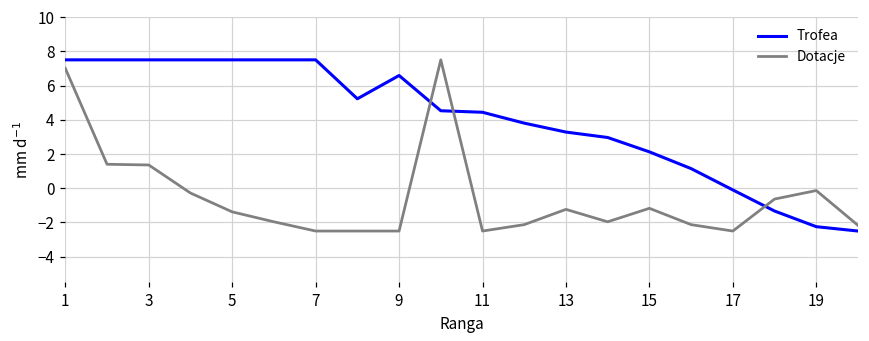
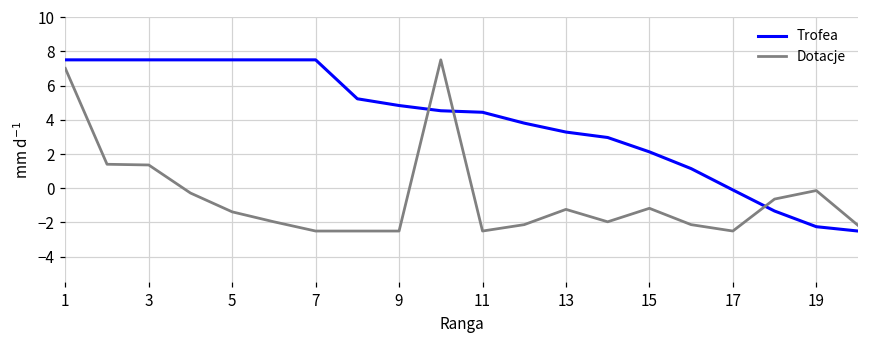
Trofea, 9: 6.6 -> 4.8
